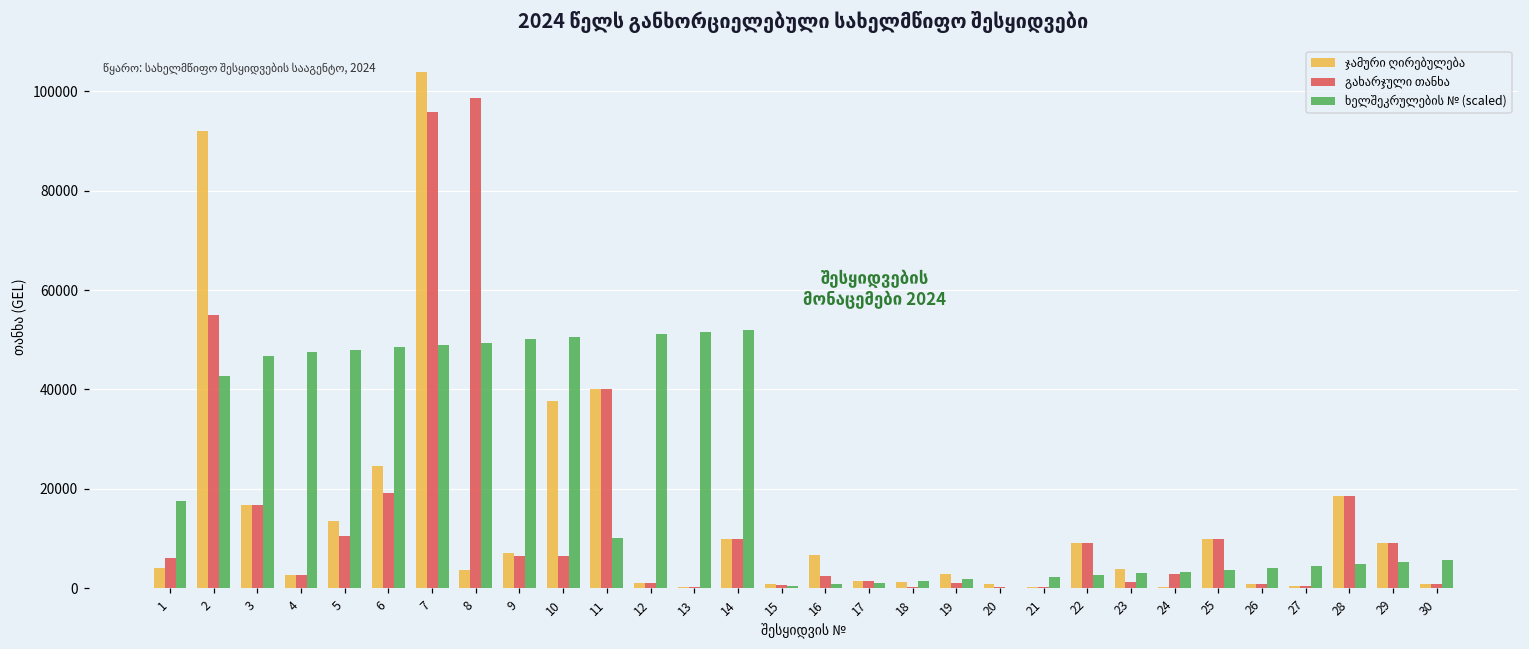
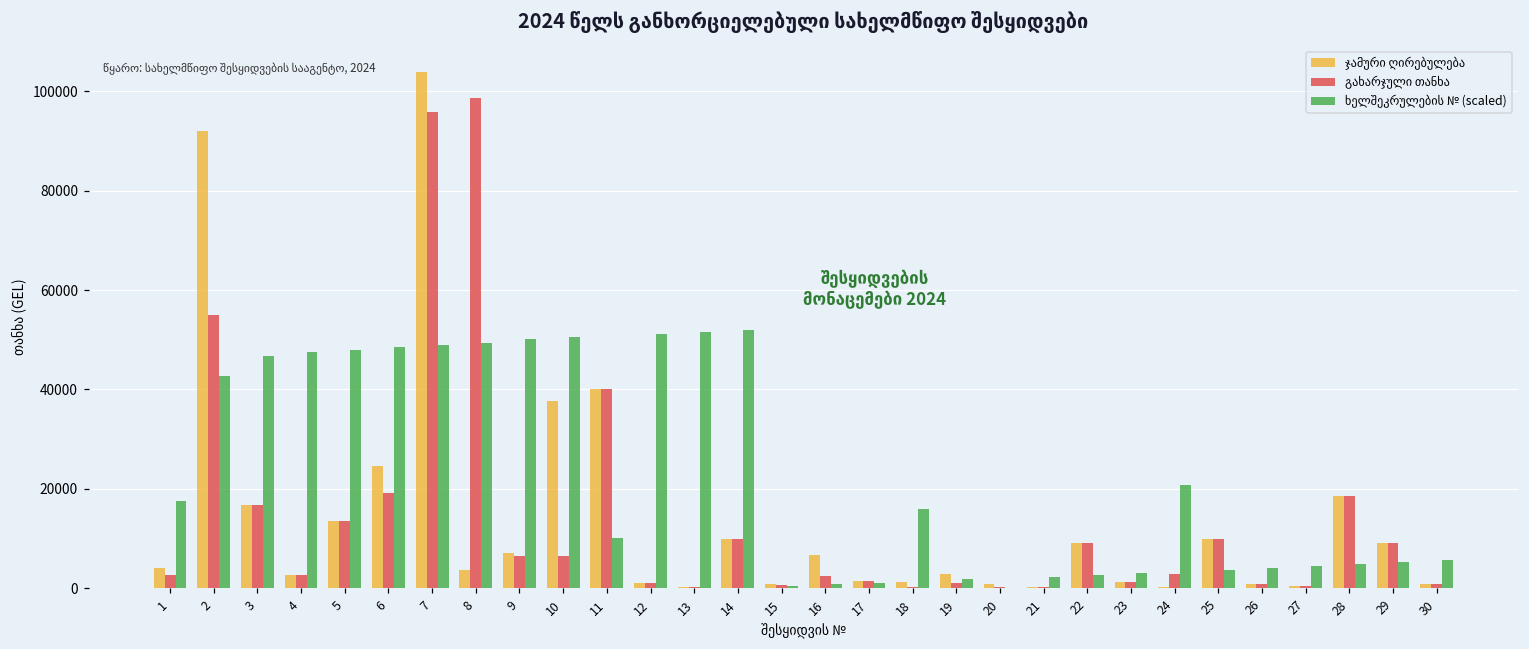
გახარჯული თანხა, 1: 6000 -> 3000
გახარჯული თანხა, 5: 10000 -> 13000
ხელშეკრულების № (scaled), 18: 1000 -> 16000
ჯამური ღირებულება, 23: 4000 -> 1000
ხელშეკრულების № (scaled), 24: 3000 -> 21000
